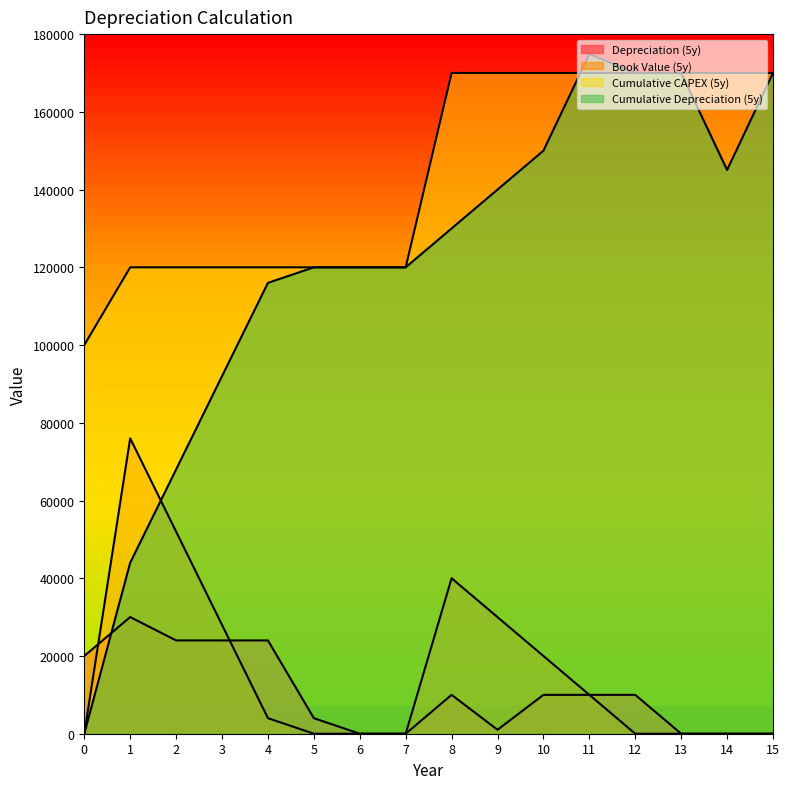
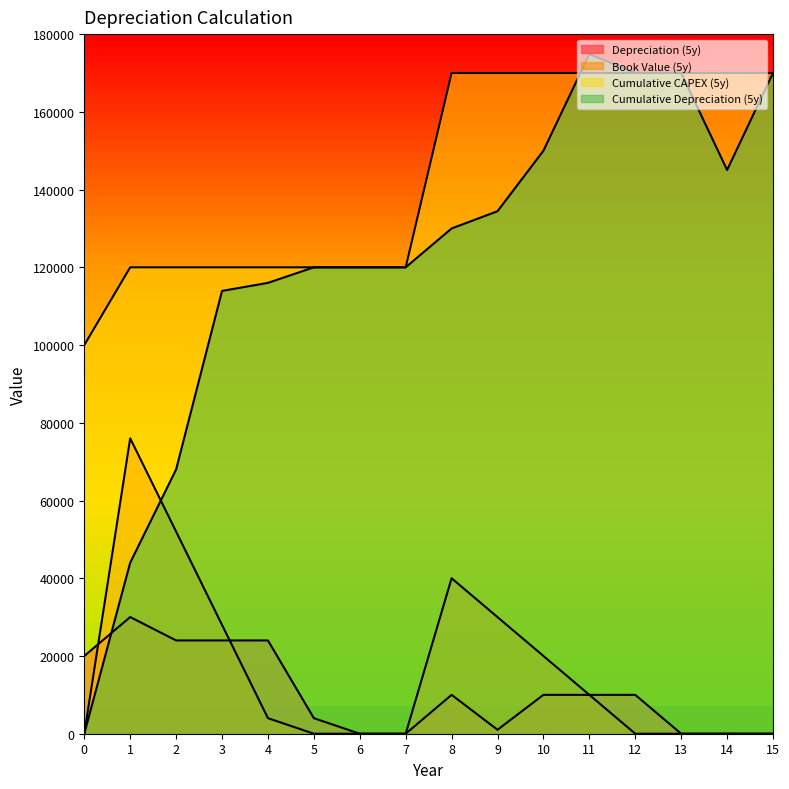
Cumulative Depreciation (5y), 3: 92000 -> 114000
Cumulative Depreciation (5y), 9: 140000 -> 134000
